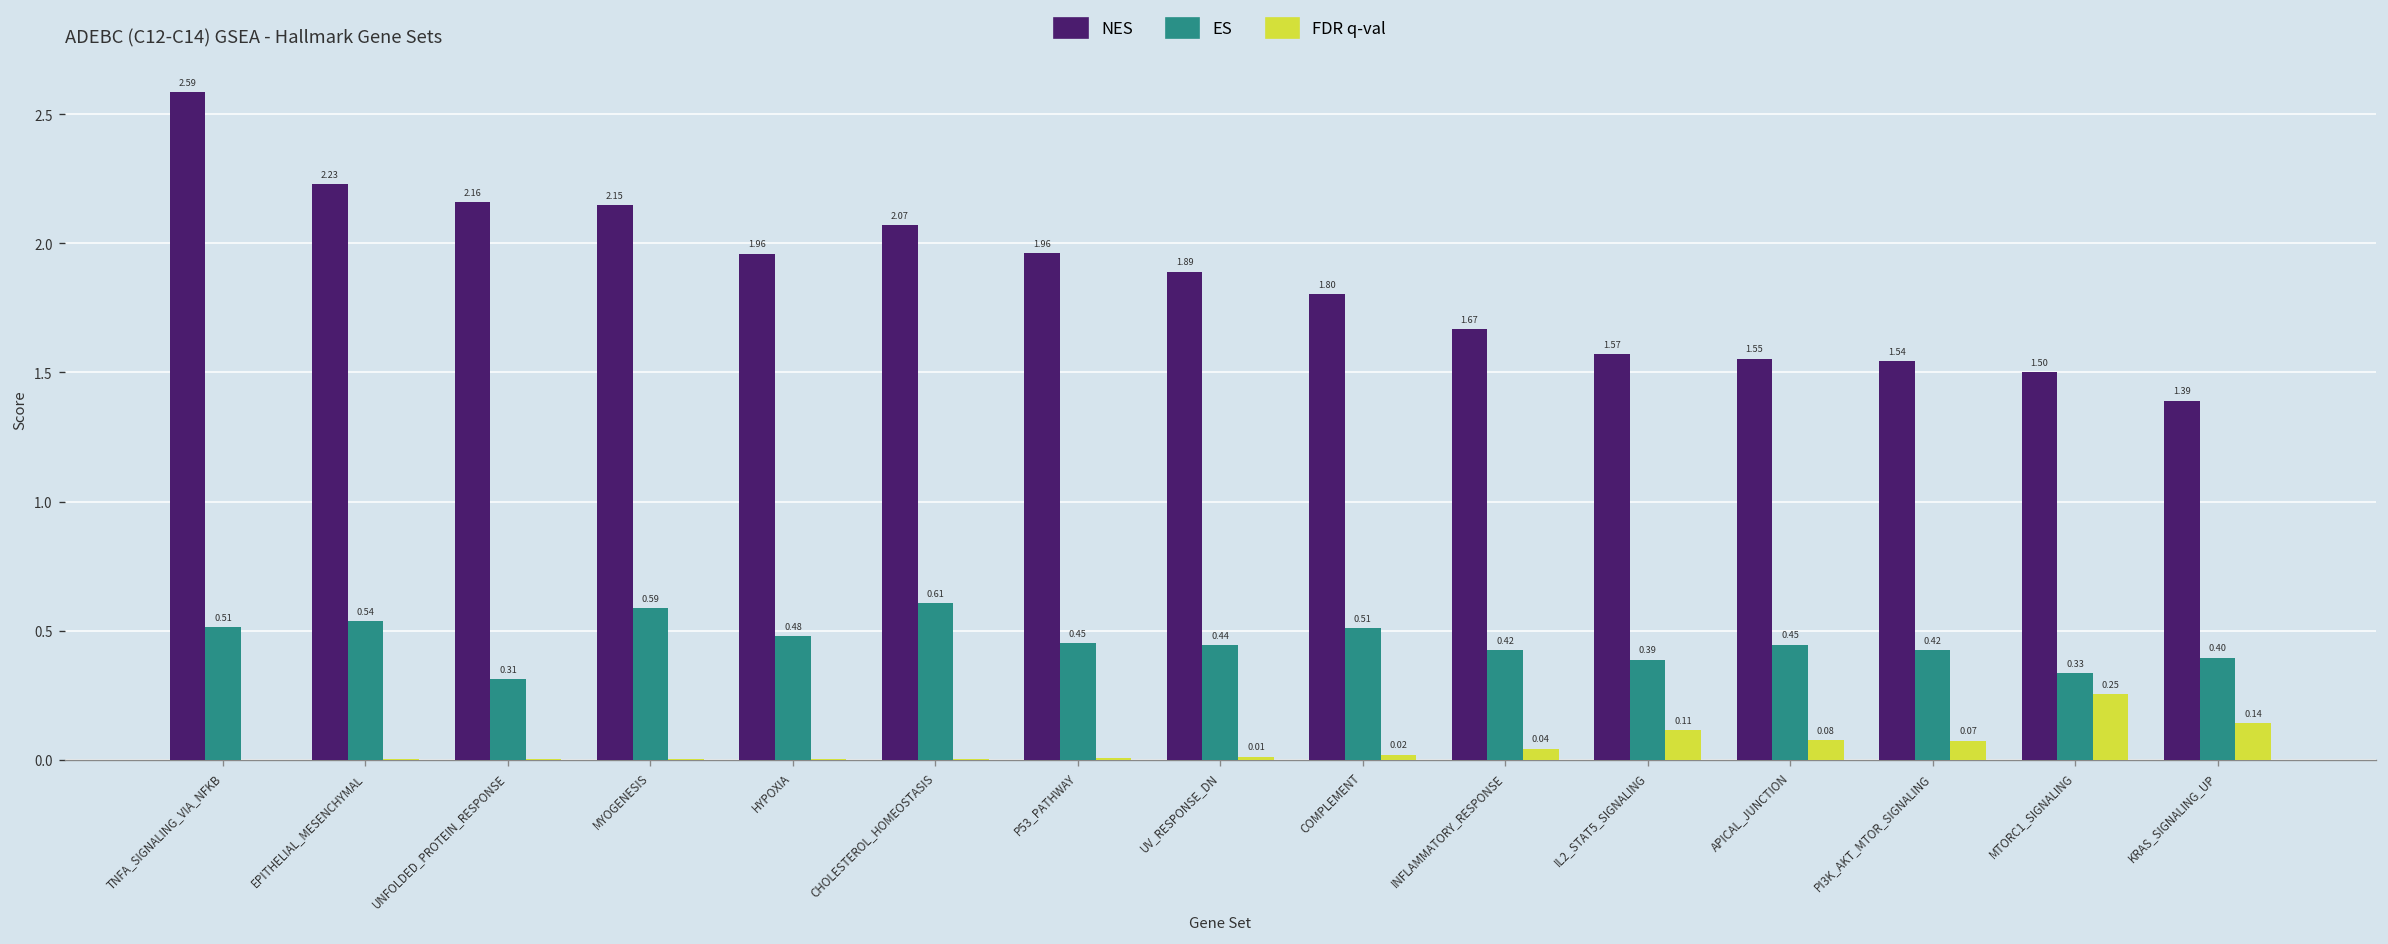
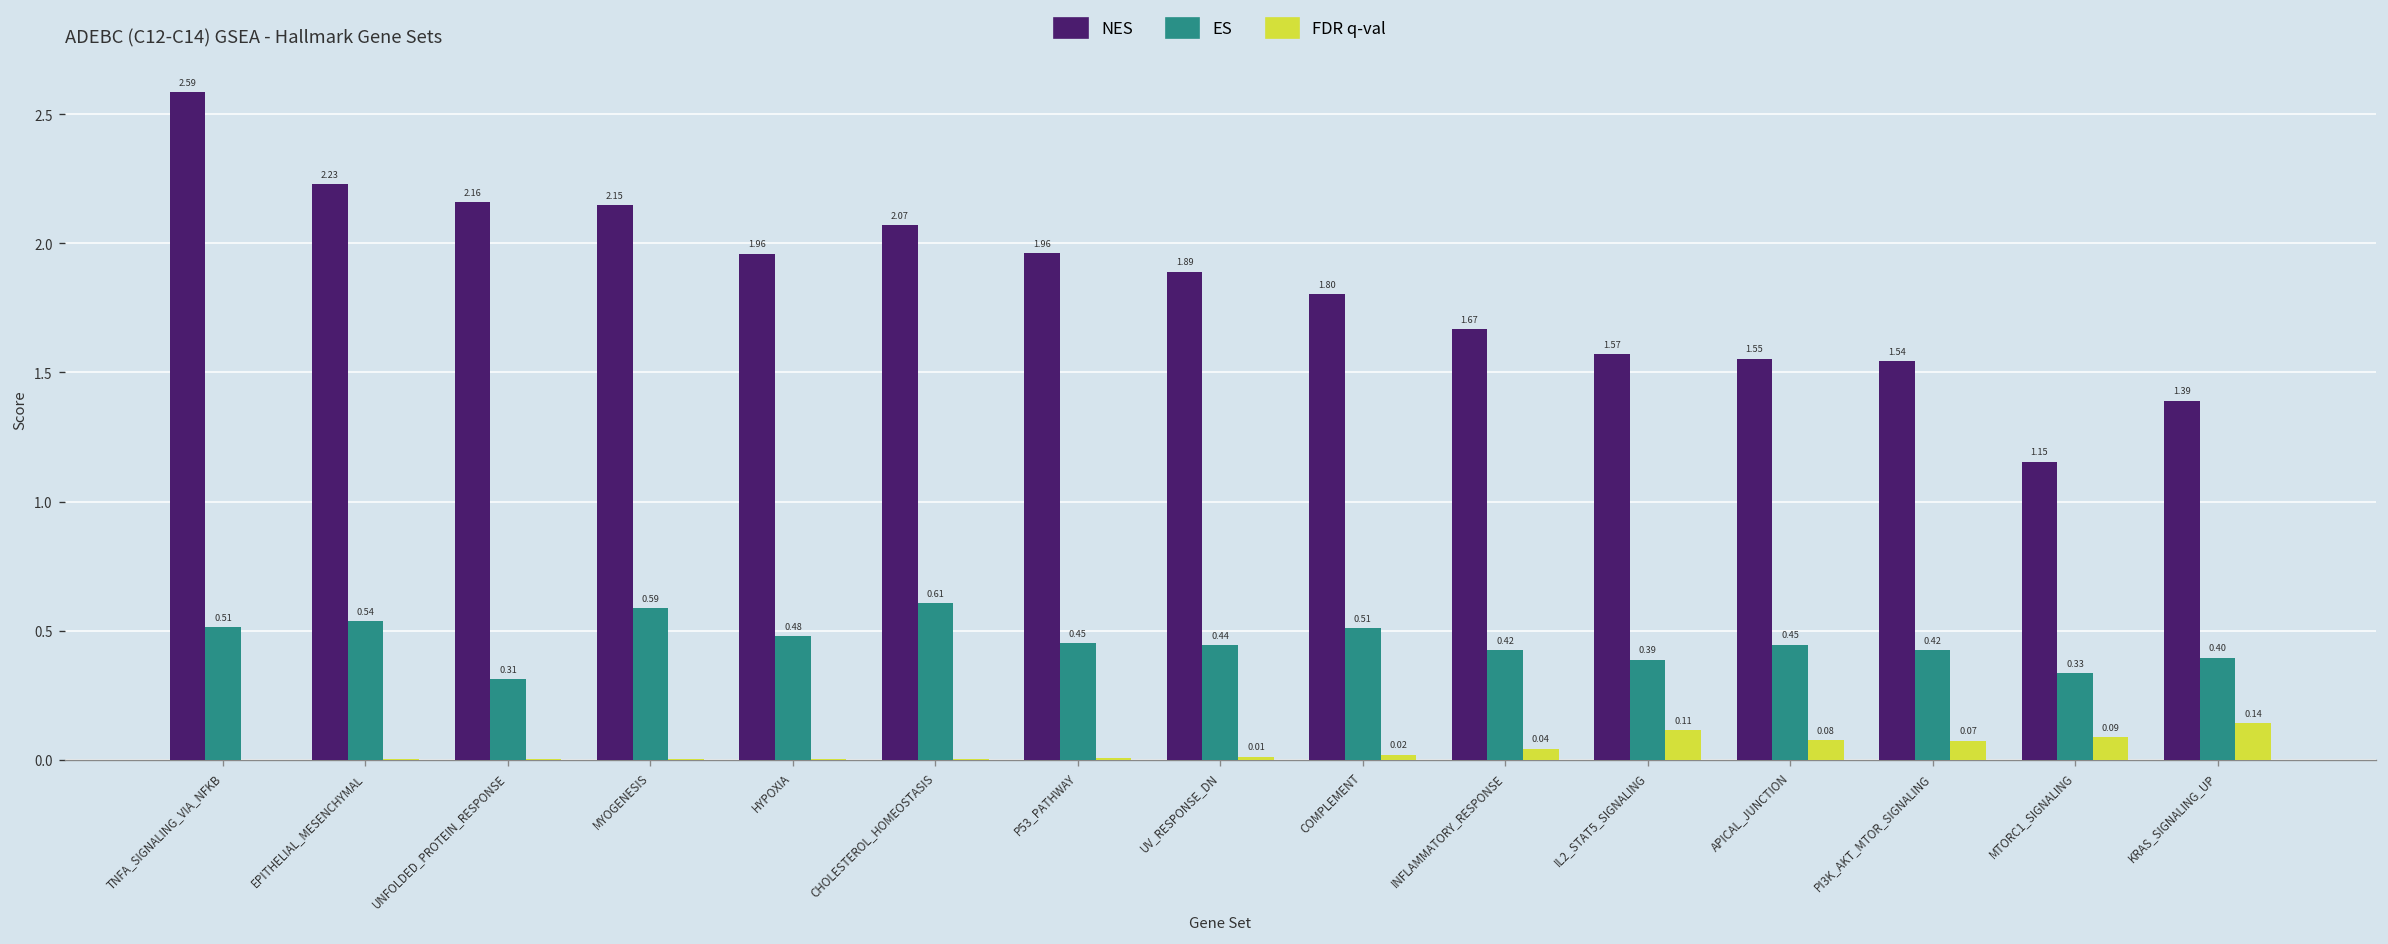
NES, MTORC1_SIGNALING: 1.50 -> 1.15
FDR q-val, MTORC1_SIGNALING: 0.25 -> 0.09
